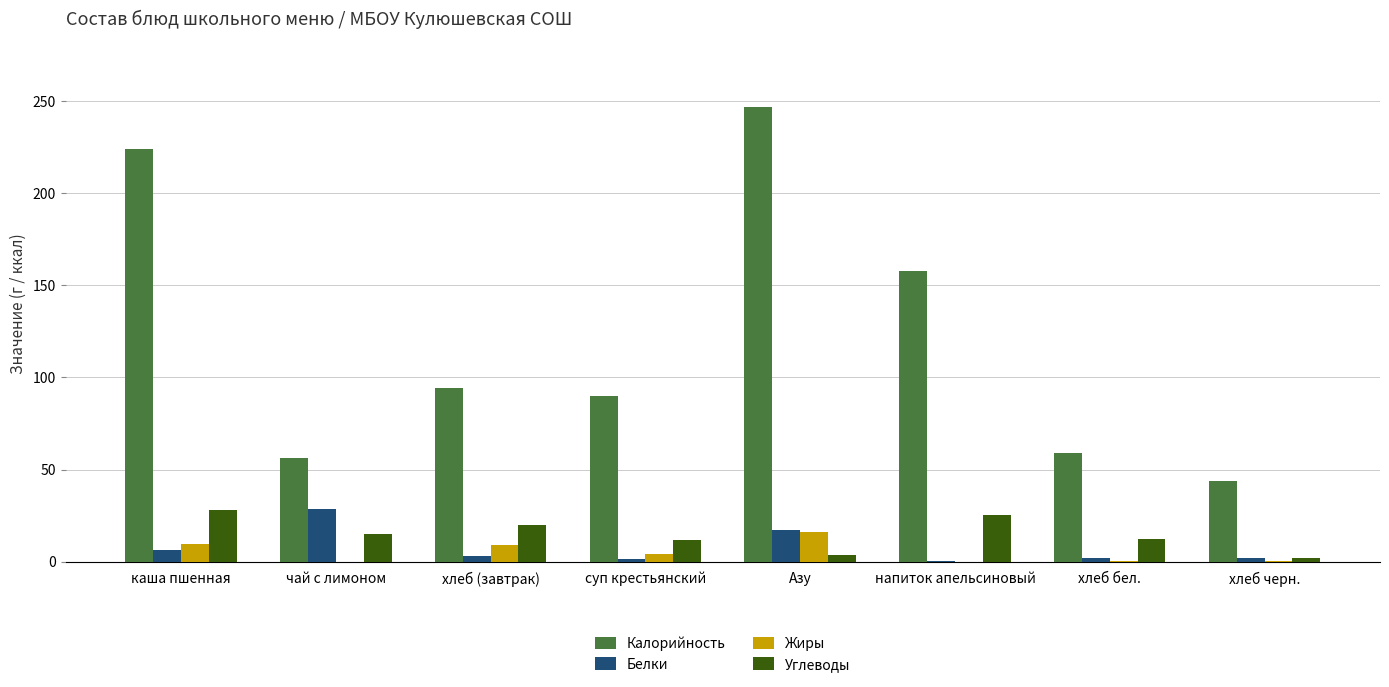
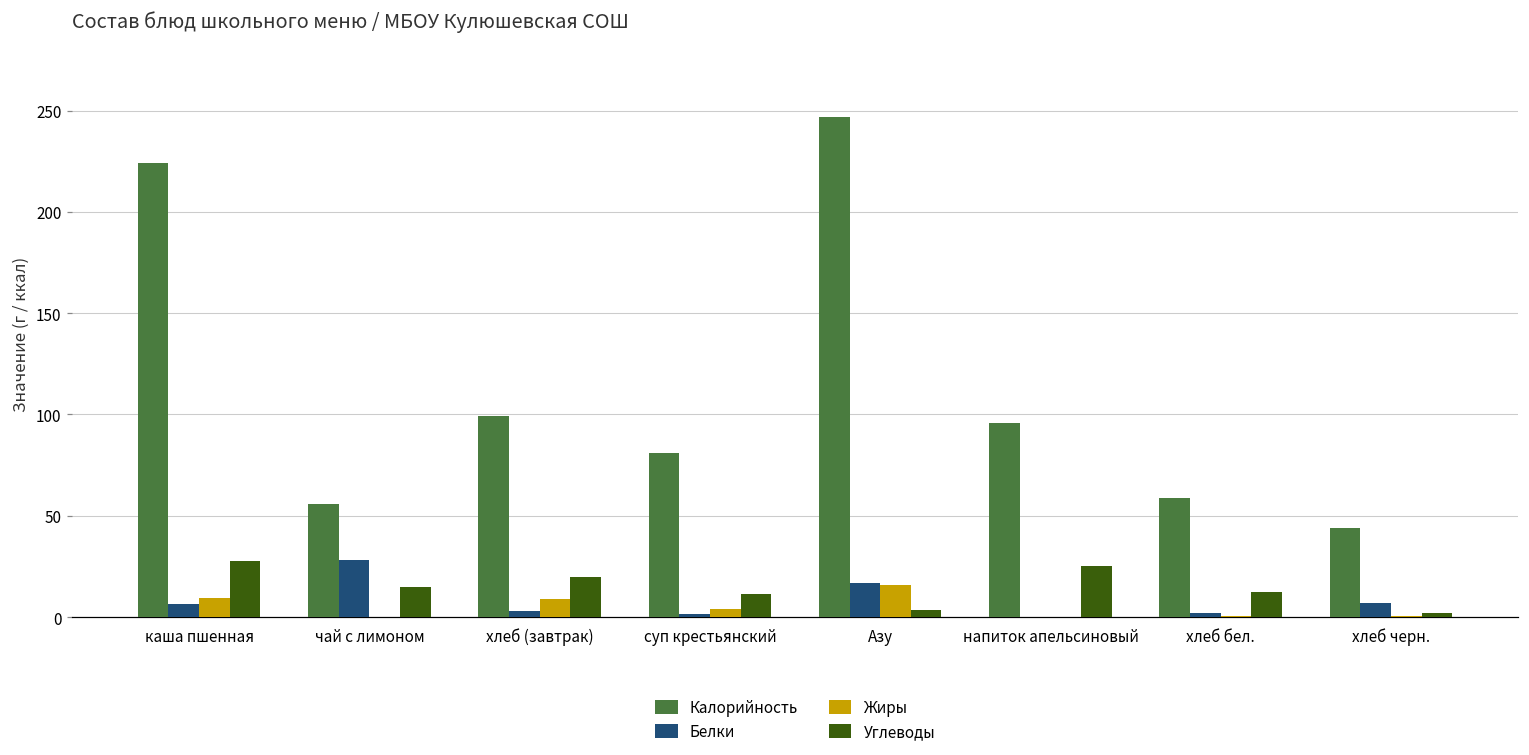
Калорийность, хлеб (завтрак): 94 -> 99
Калорийность, суп крестьянский: 90 -> 81
Калорийность, напиток апельсиновый: 158 -> 96
Белки, хлеб черн.: 2 -> 7
